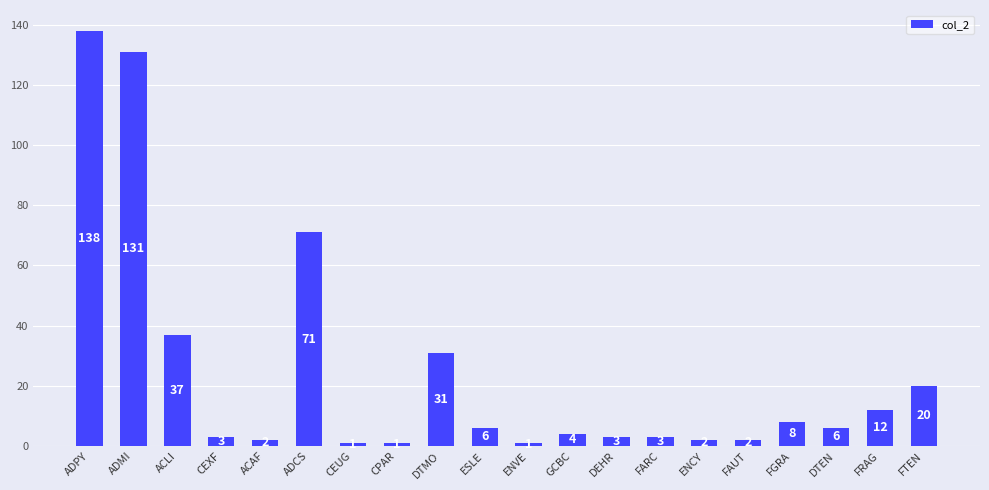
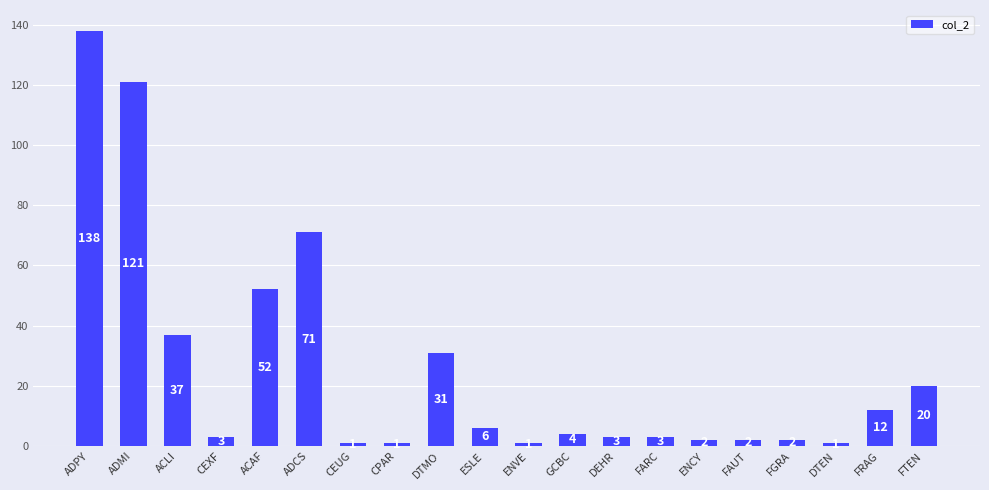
ADMI: 131 -> 121
ACAF: 2 -> 52
FGRA: 8 -> 2
DTEN: 6 -> 1
